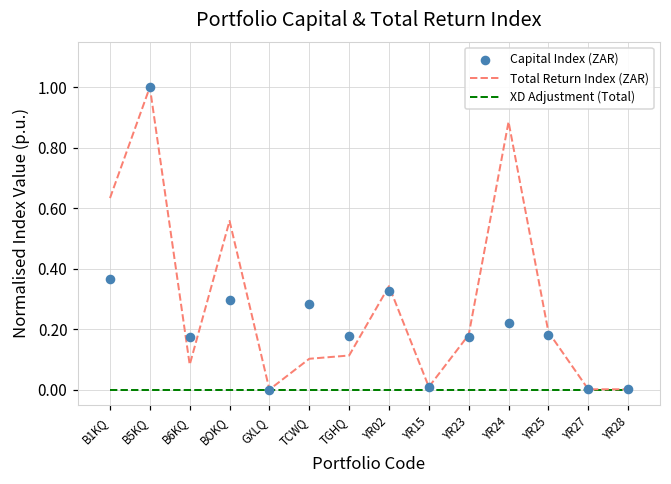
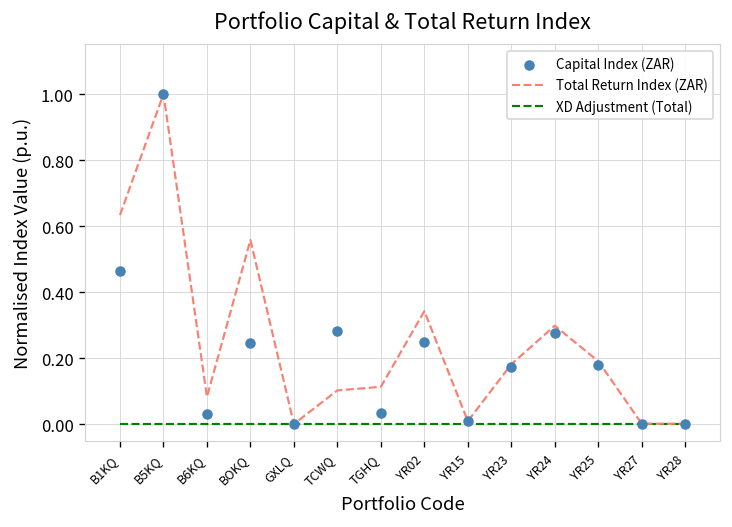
Capital Index (ZAR), B1KQ: 0.37 -> 0.46
Capital Index (ZAR), B6KQ: 0.18 -> 0.03
Capital Index (ZAR), BOKQ: 0.30 -> 0.25
Capital Index (ZAR), TGHQ: 0.18 -> 0.04
Capital Index (ZAR), YR02: 0.33 -> 0.25
Total Return Index (ZAR), YR24: 0.89 -> 0.30
Capital Index (ZAR), YR24: 0.22 -> 0.28
